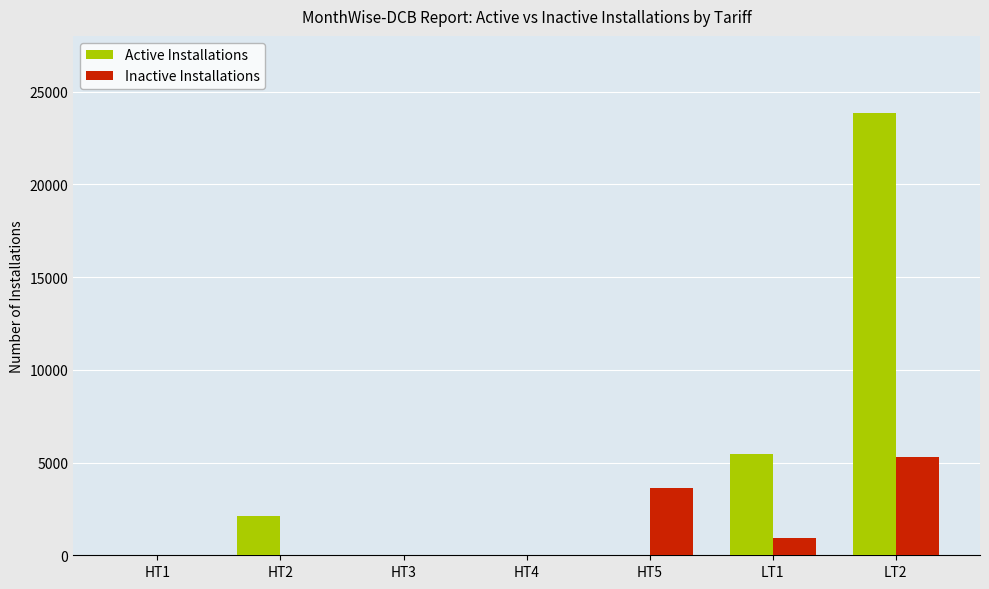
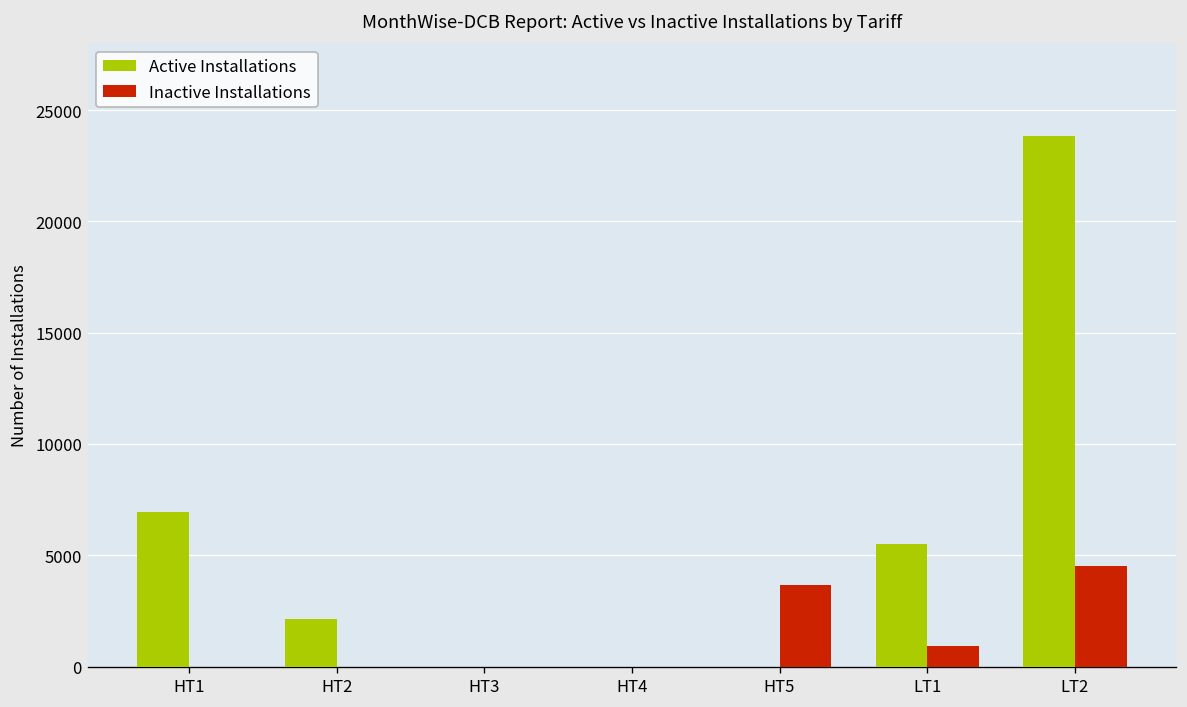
Active Installations, HT1: 0 -> 6900
Inactive Installations, LT2: 5300 -> 4500
